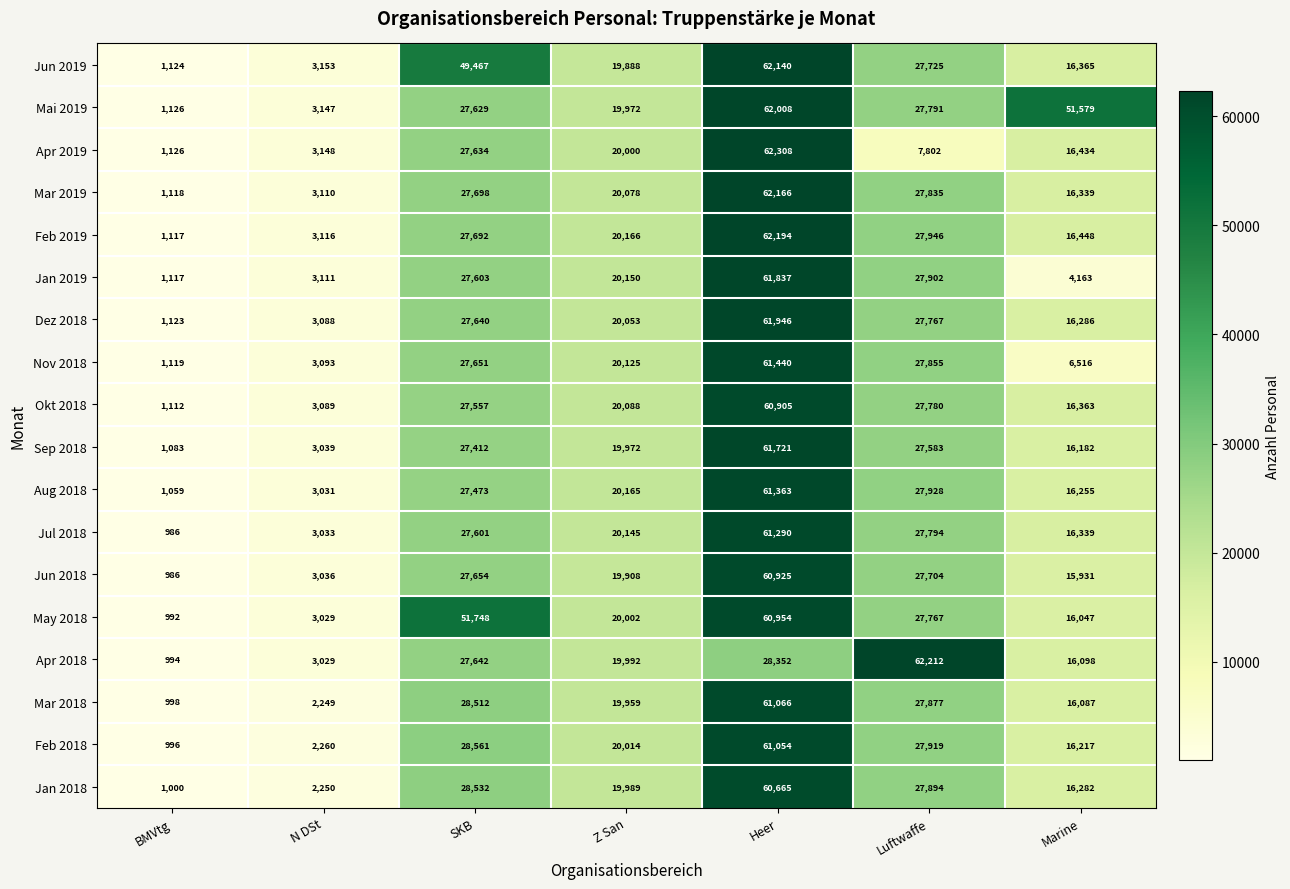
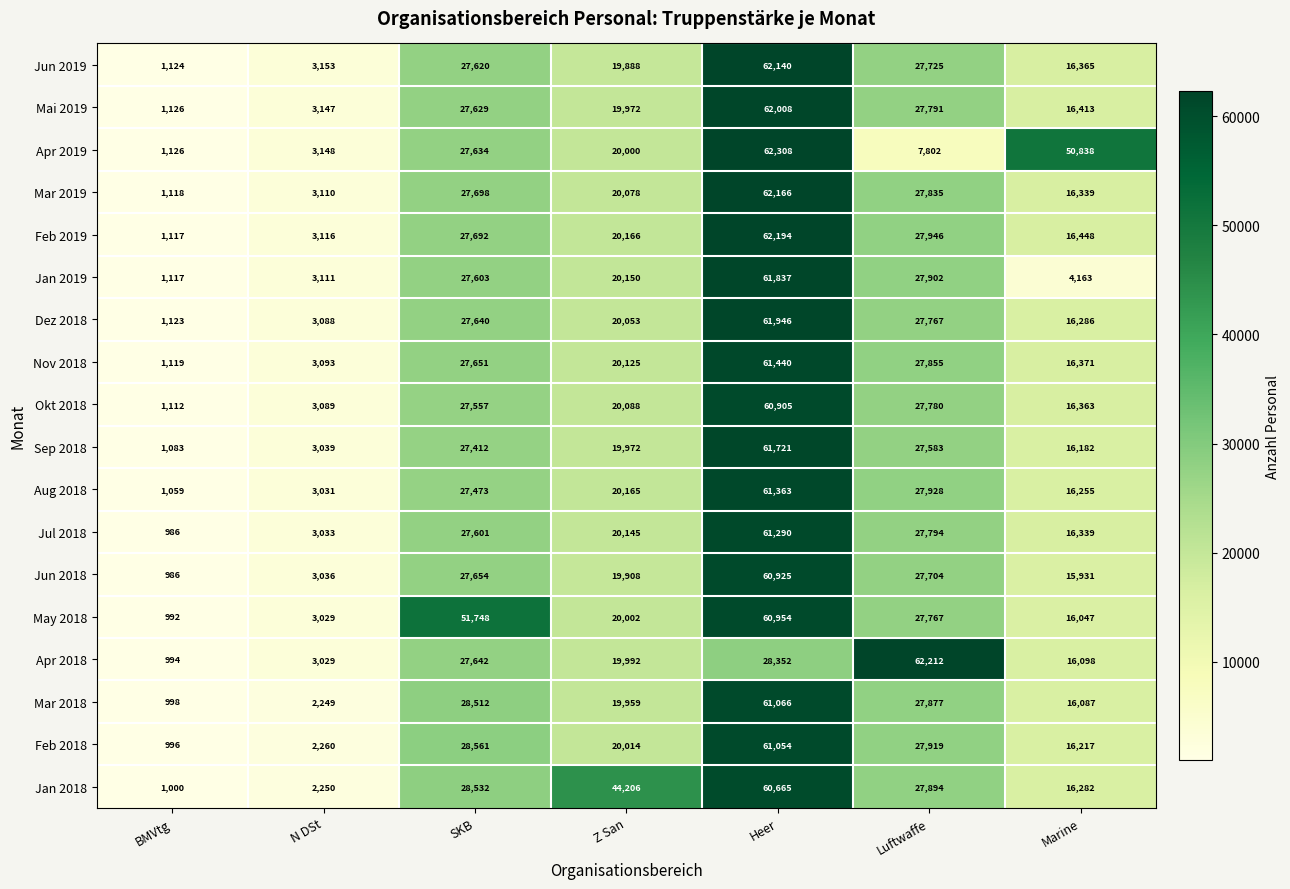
Jun 2019, SKB: 49,467 -> 27,620
Mai 2019, Marine: 51,579 -> 16,413
Apr 2019, Marine: 16,434 -> 50,838
Nov 2018, Marine: 6,516 -> 16,371
Jan 2018, Z San: 19,989 -> 44,206
